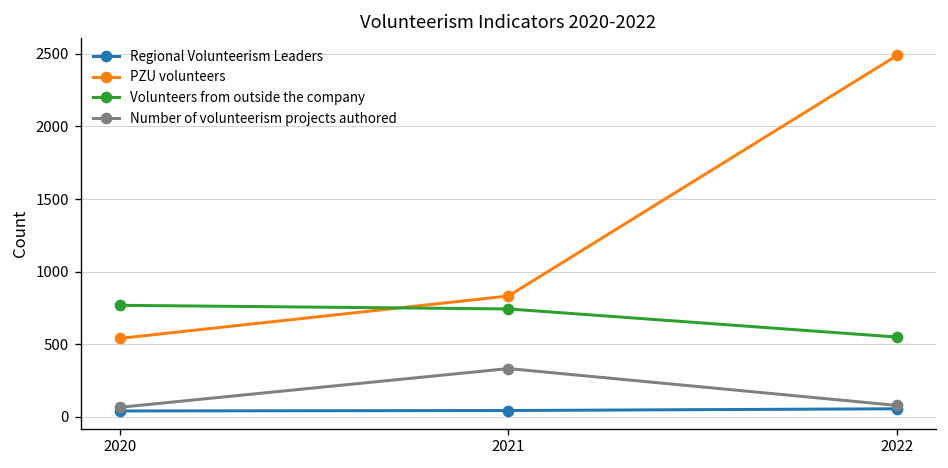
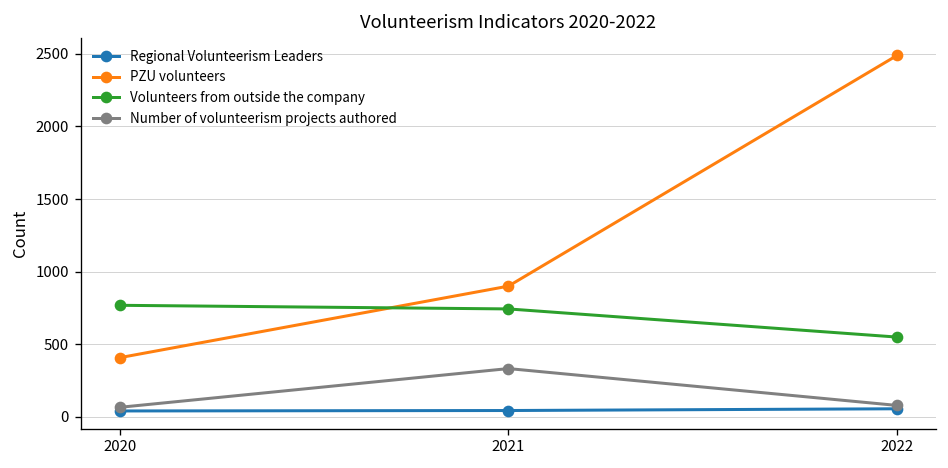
PZU volunteers, 2020: 540 -> 410
PZU volunteers, 2021: 830 -> 900
